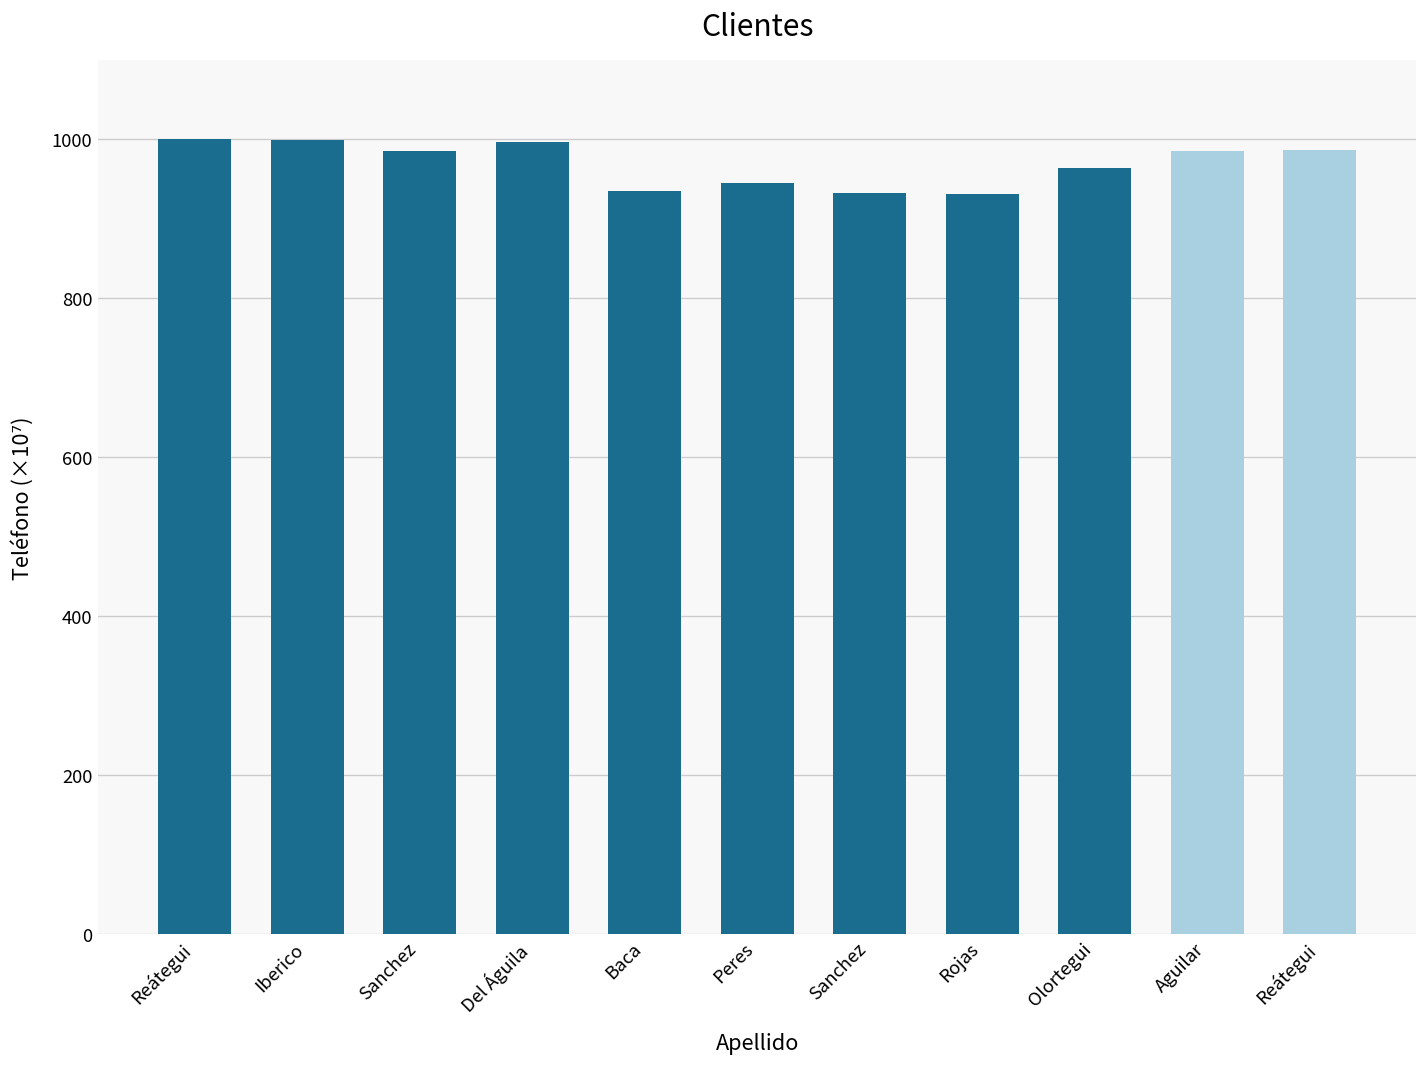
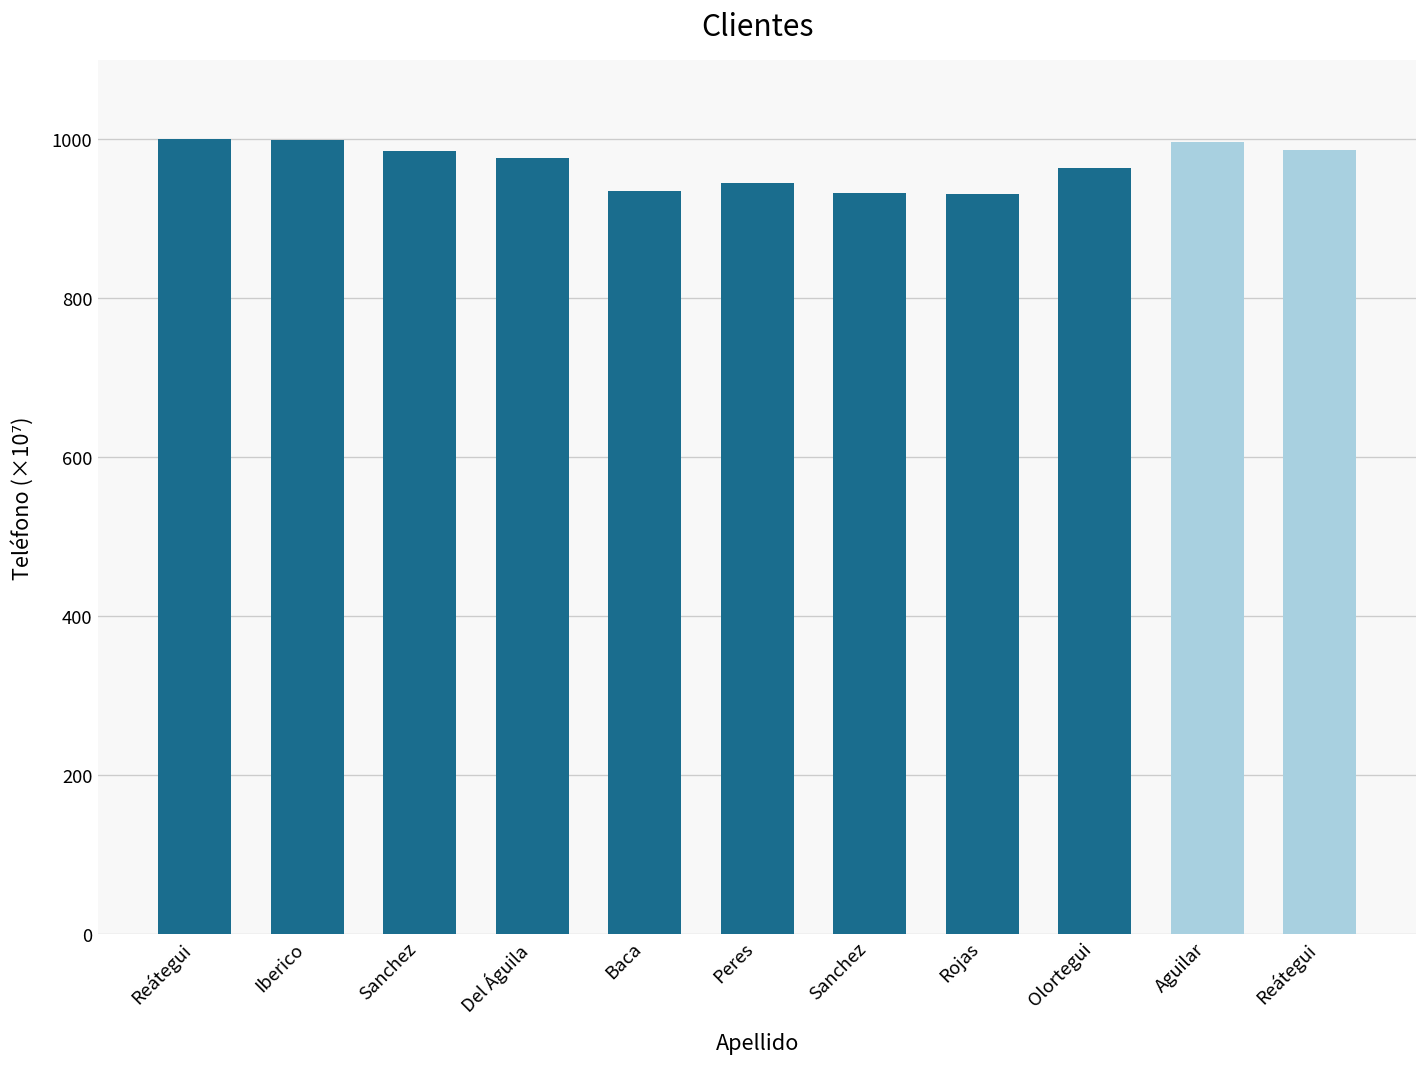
Del Águila: 1000 -> 980
Aguilar: 980 -> 1000
